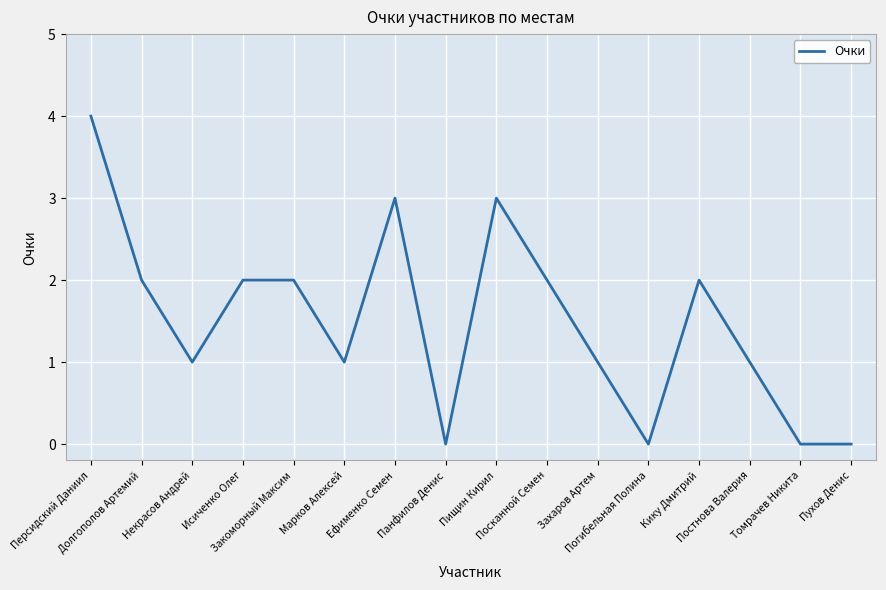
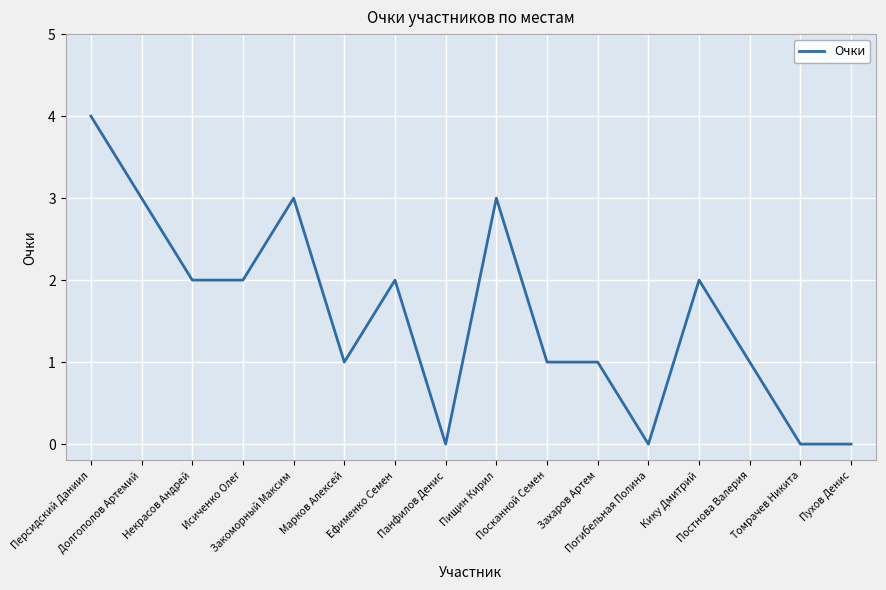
Долгополов Артемий: 2 -> 3
Некрасов Андрей: 1 -> 2
Закоморный Максим: 2 -> 3
Ефименко Семен: 3 -> 2
Посканной Семен: 2 -> 1
